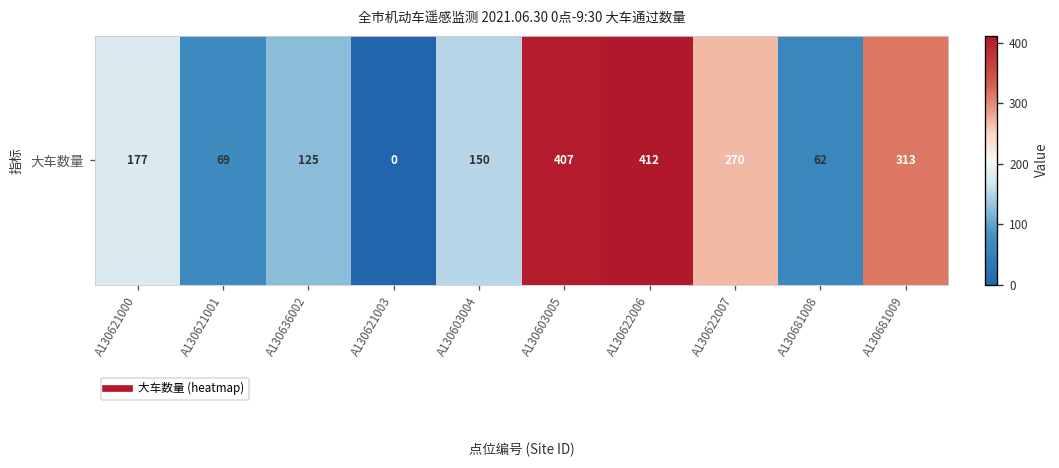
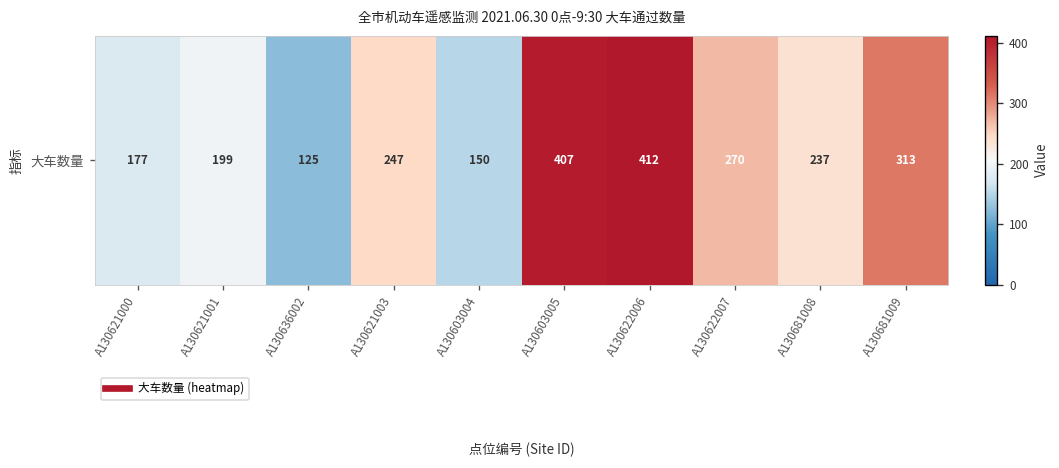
大车数量, A130621001: 69 -> 199
大车数量, A130621003: 0 -> 247
大车数量, A130681008: 62 -> 237
